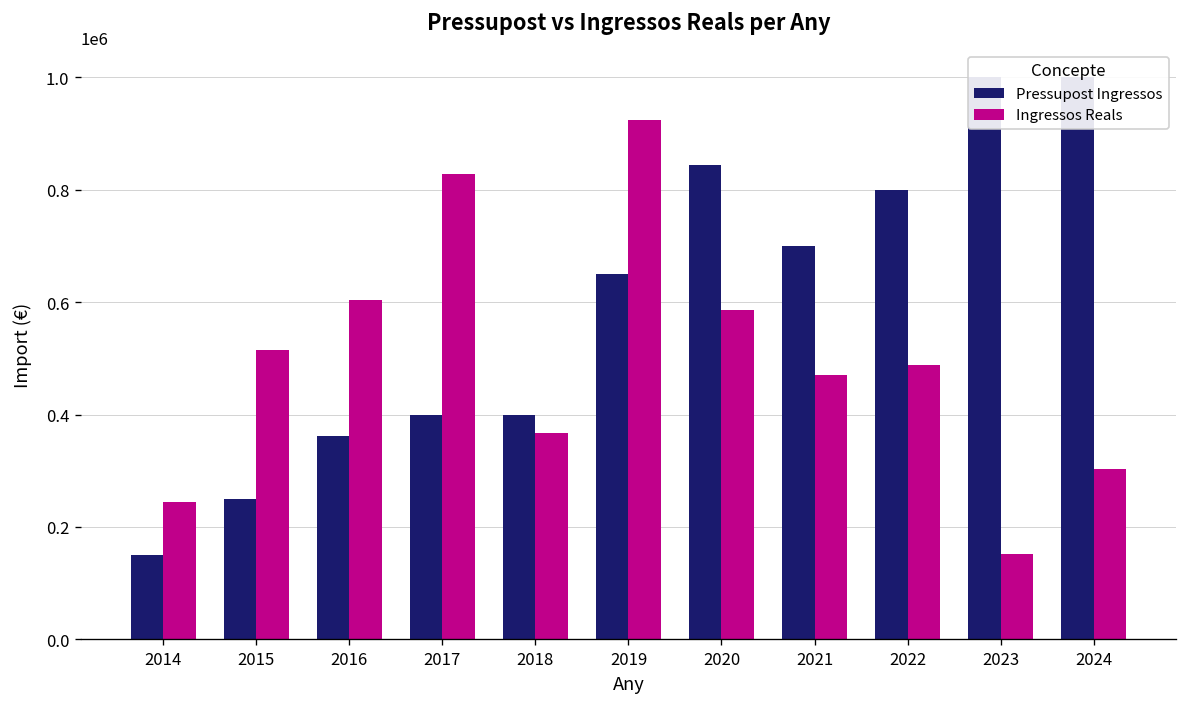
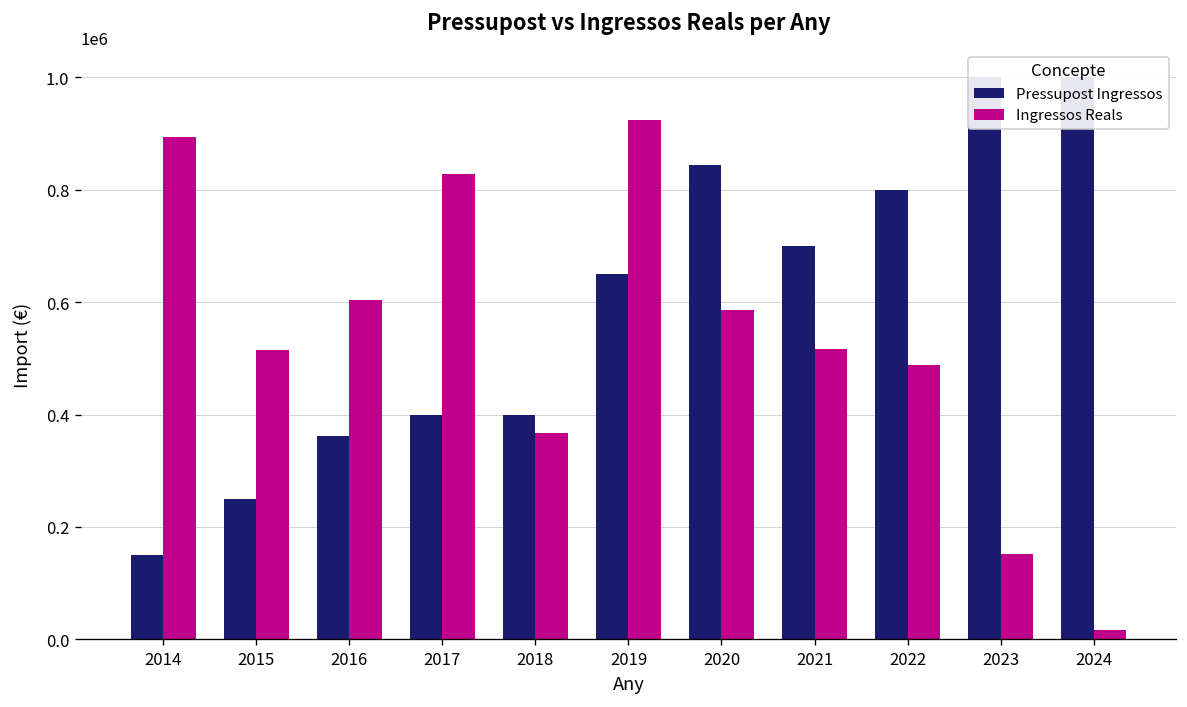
Ingressos Reals, 2014: 240000 -> 890000
Ingressos Reals, 2021: 470000 -> 520000
Ingressos Reals, 2024: 300000 -> 20000
